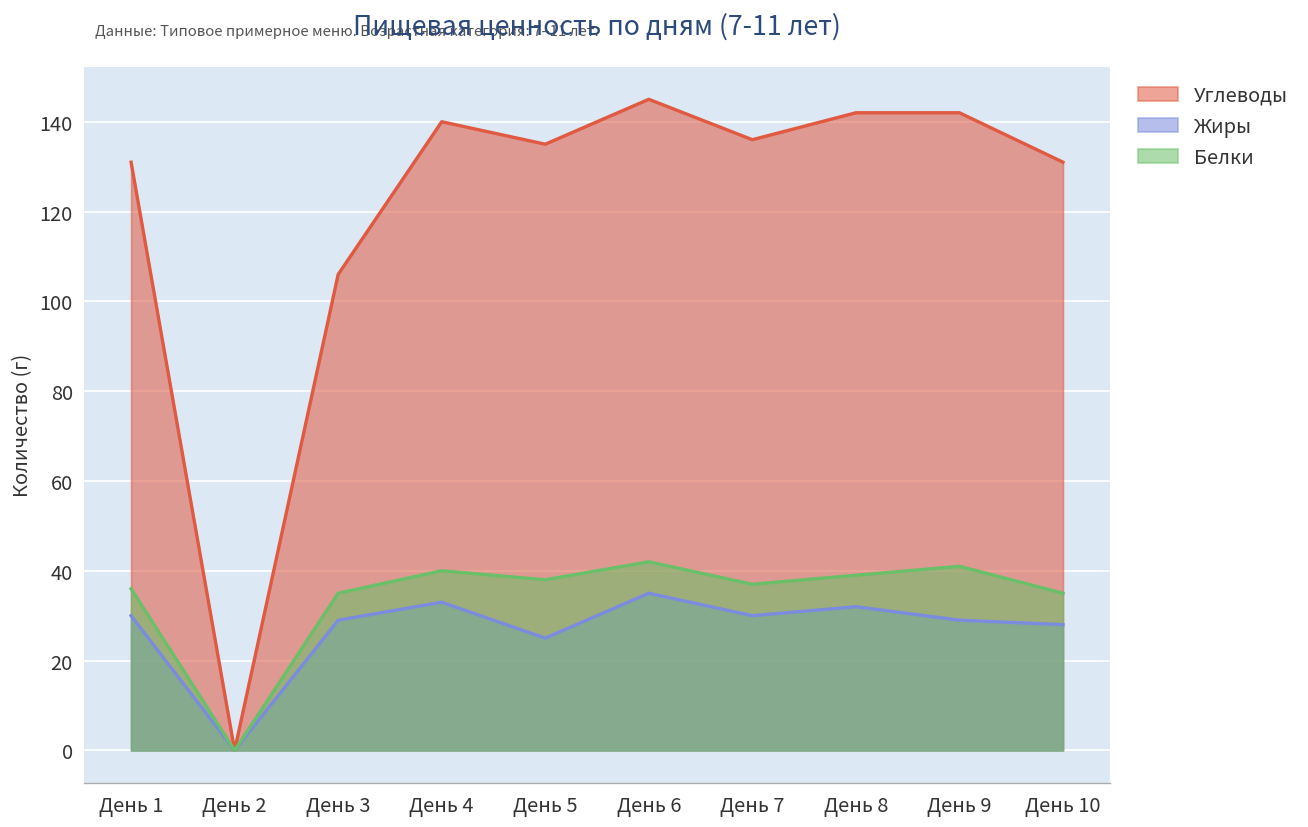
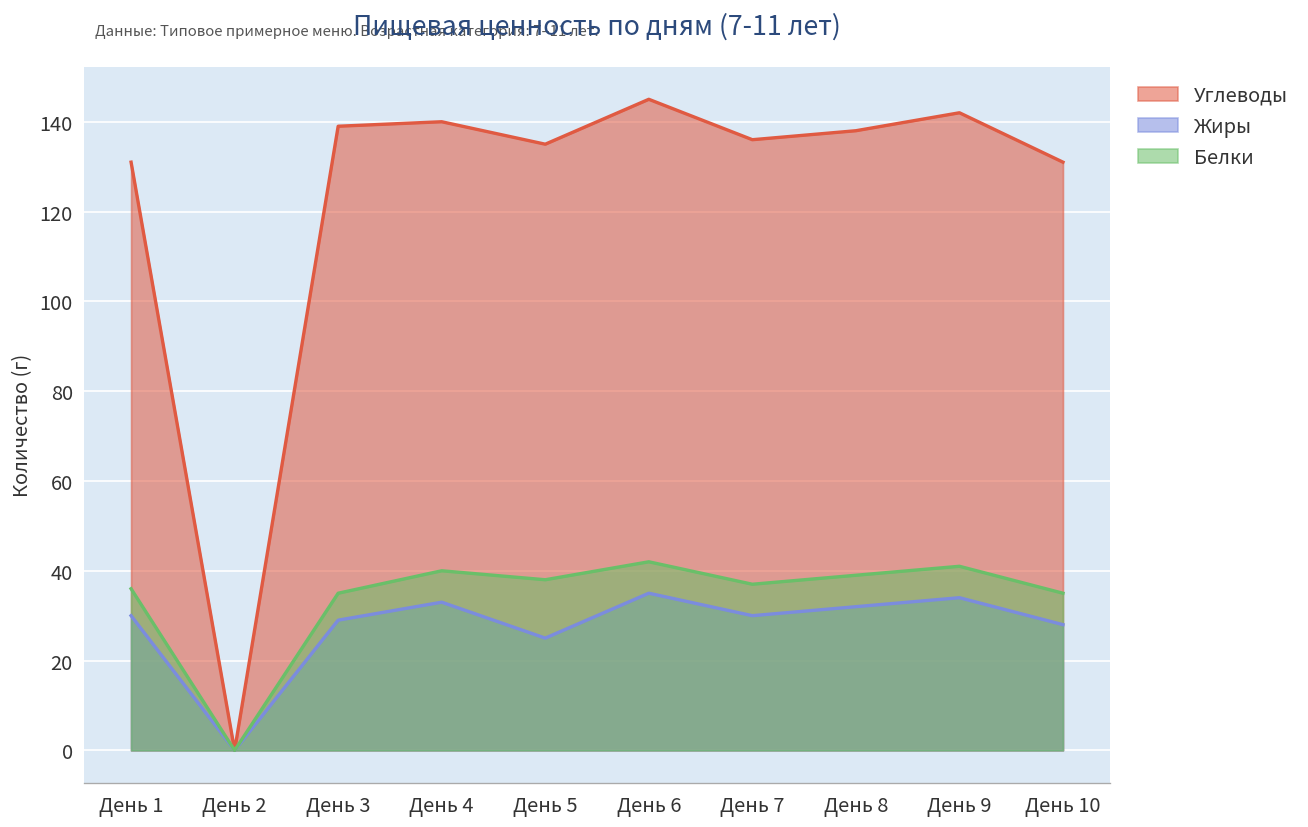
Углеводы, День 3: 106 -> 139
Углеводы, День 8: 142 -> 138
Жиры, День 9: 29 -> 34
